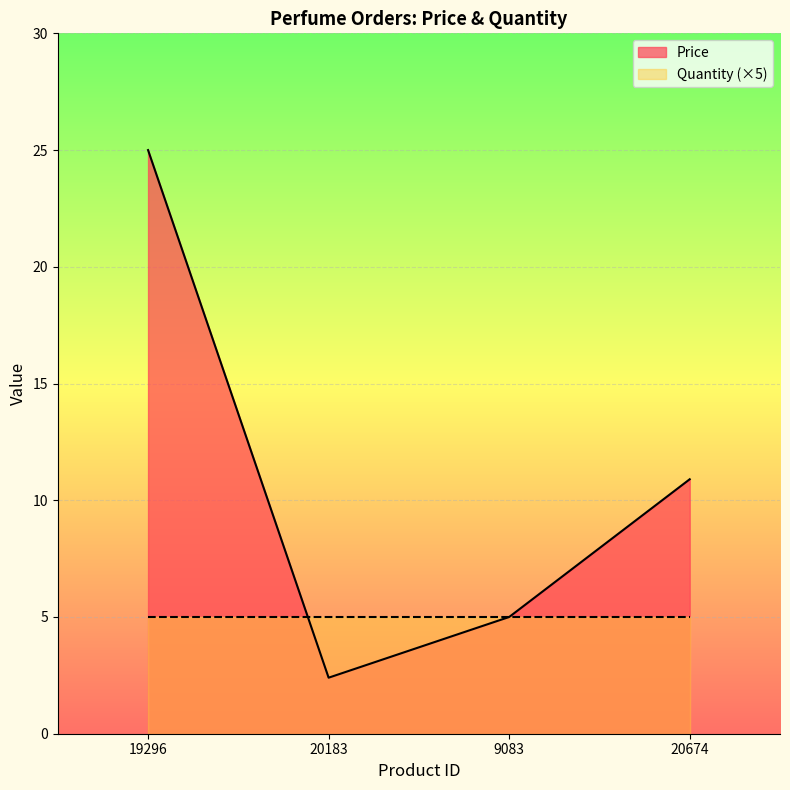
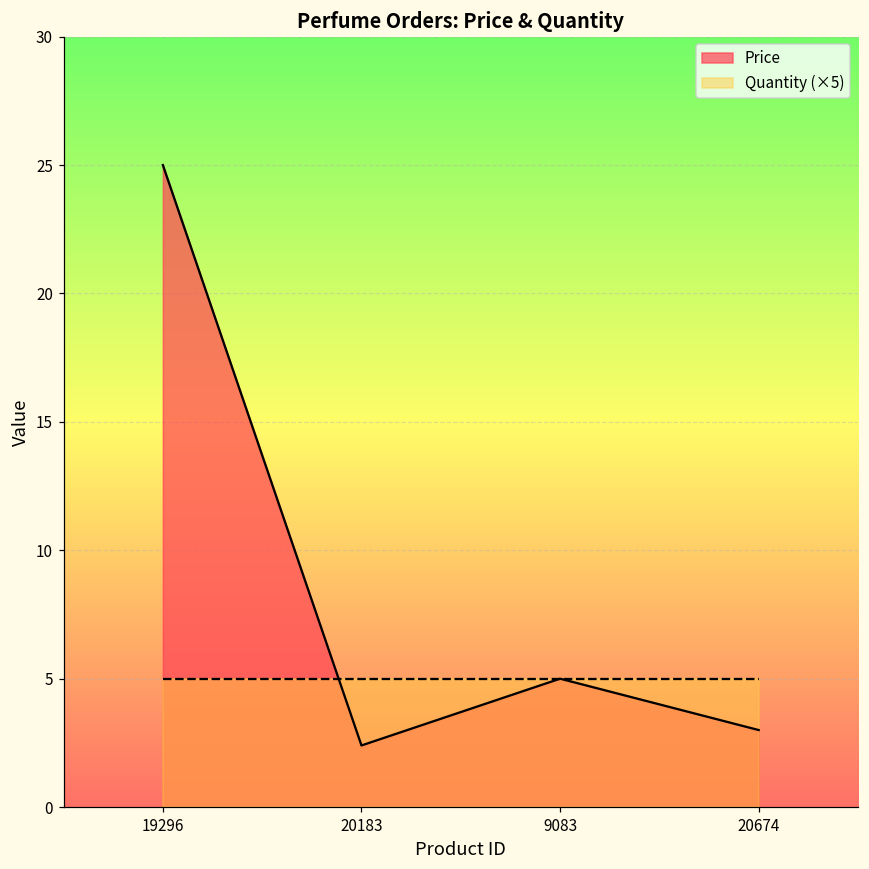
Price, 20674: 10.9 -> 3.0
